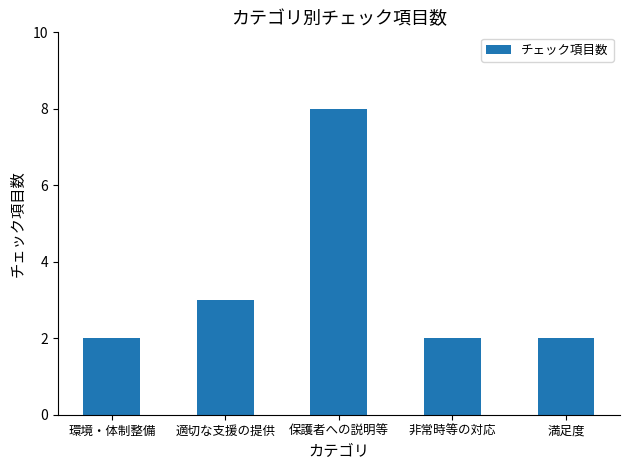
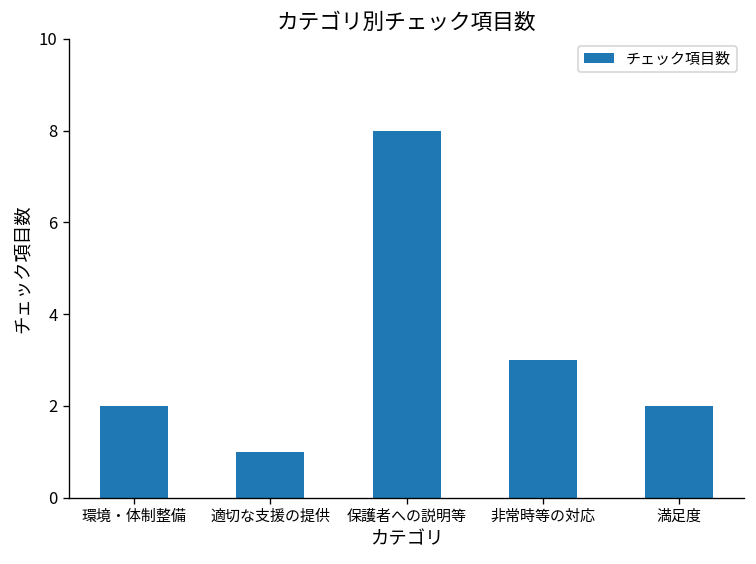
適切な支援の提供: 3 -> 1
非常時等の対応: 2 -> 3
